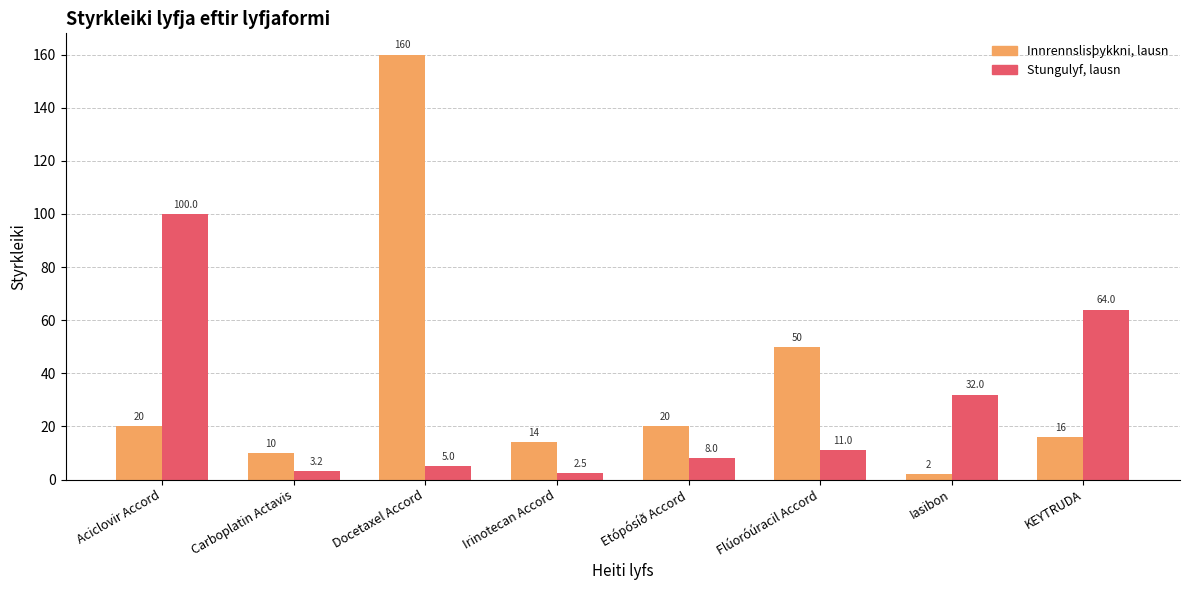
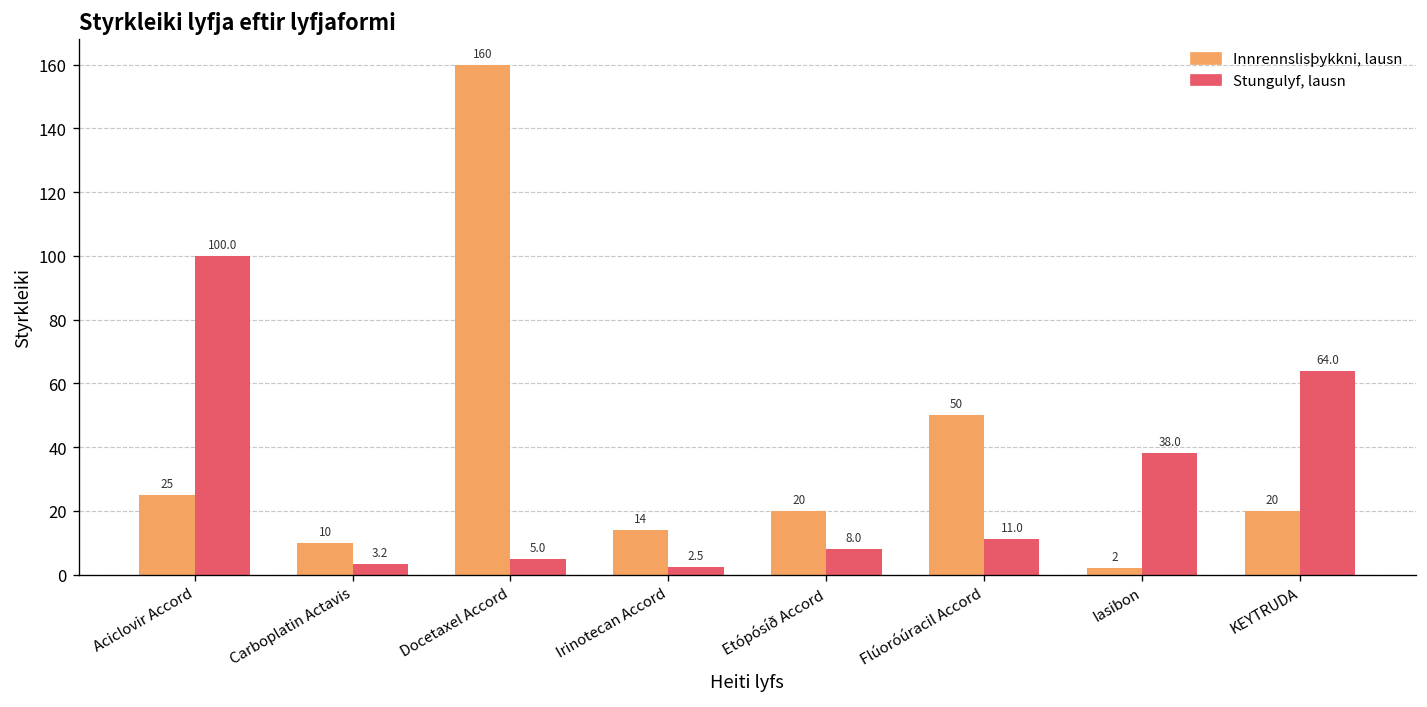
Innrennslisþykkni, lausn, Aciclovir Accord: 20 -> 25
Stungulyf, lausn, Iasibon: 32.0 -> 38.0
Innrennslisþykkni, lausn, KEYTRUDA: 16 -> 20
